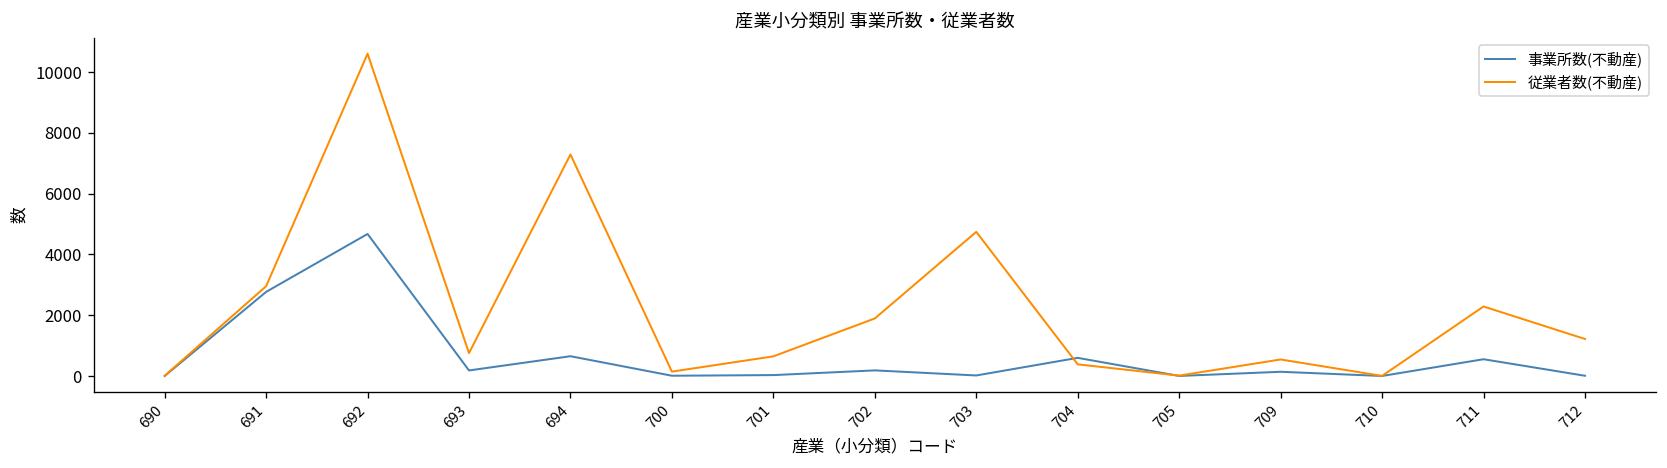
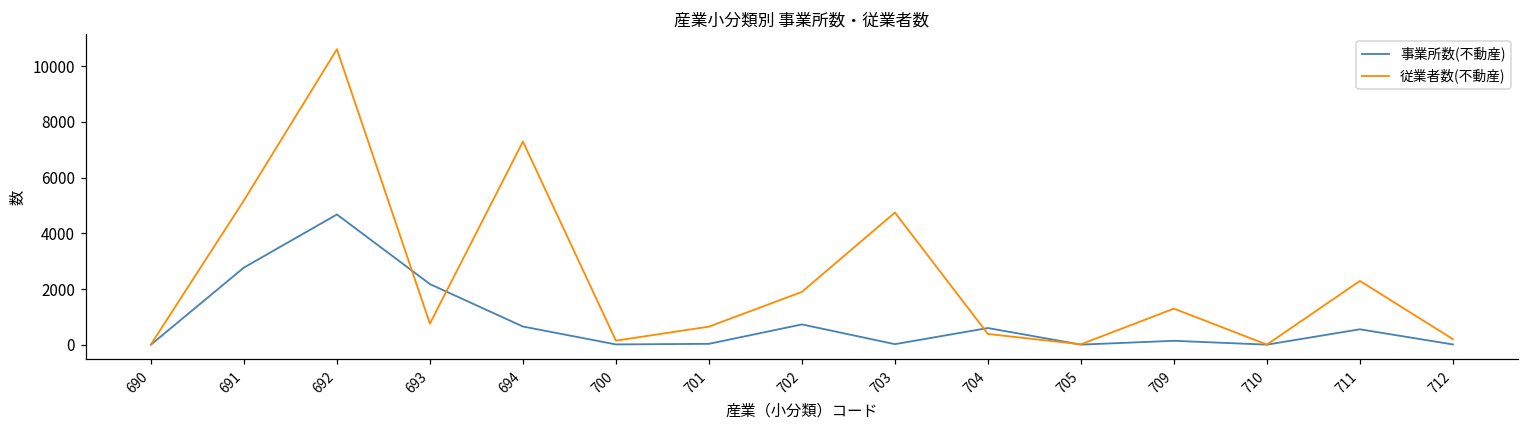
従業者数(不動産), 691: 3000 -> 5200
事業所数(不動産), 693: 200 -> 2200
事業所数(不動産), 702: 200 -> 700
従業者数(不動産), 709: 500 -> 1300
従業者数(不動産), 712: 1200 -> 200
